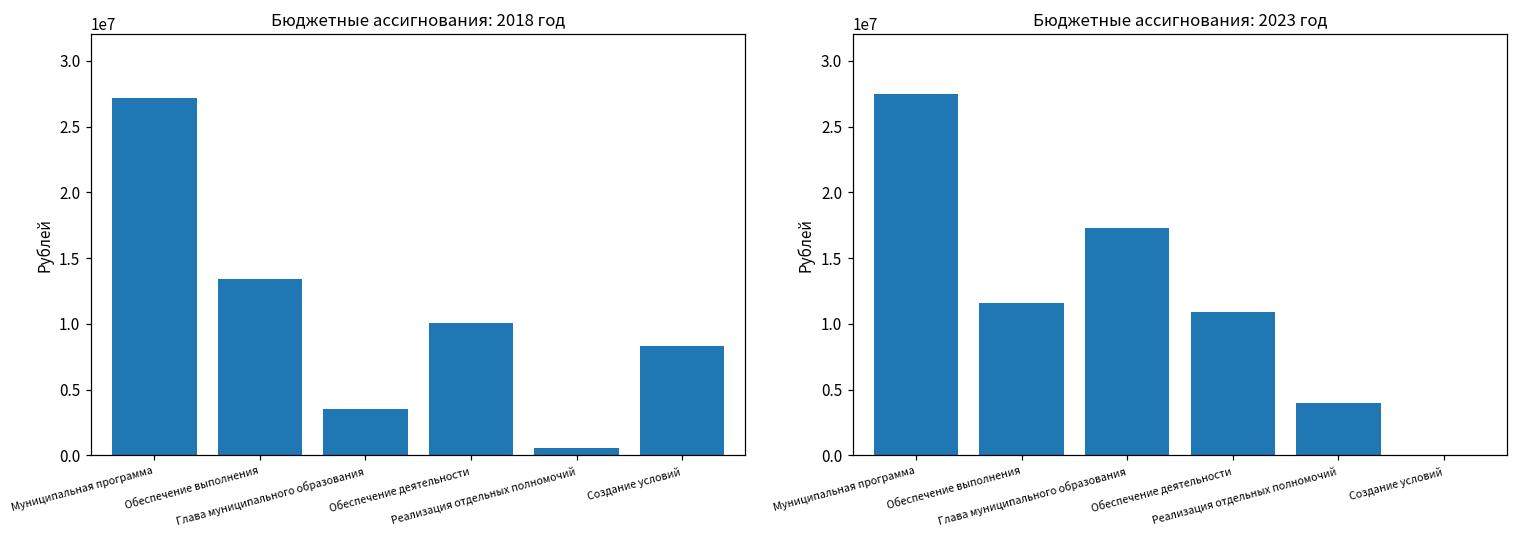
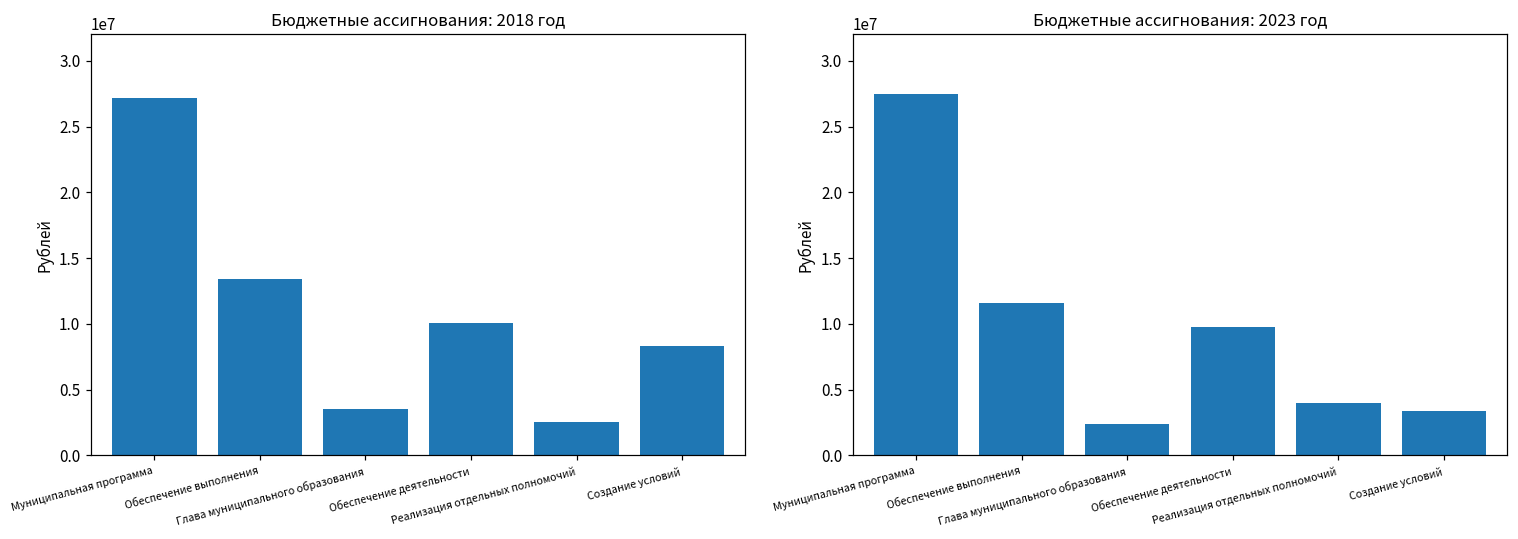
Бюджетные ассигнования: 2018 год, Реализация отдельных полномочий: 500000 -> 2500000
Бюджетные ассигнования: 2023 год, Глава муниципального образования: 17200000 -> 2400000
Бюджетные ассигнования: 2023 год, Обеспечение деятельности: 10900000 -> 9700000
Бюджетные ассигнования: 2023 год, Создание условий: 0 -> 3400000
